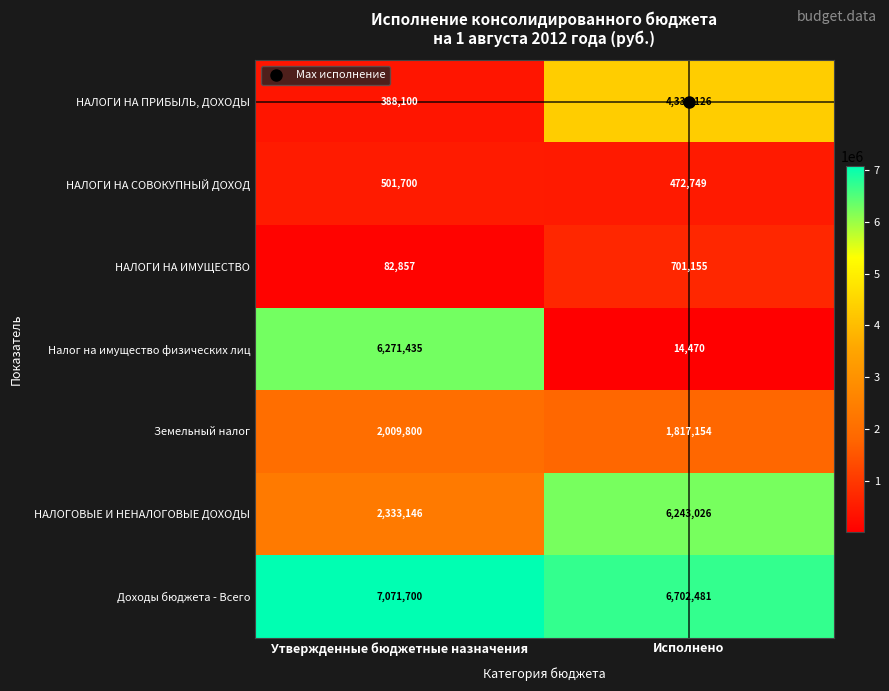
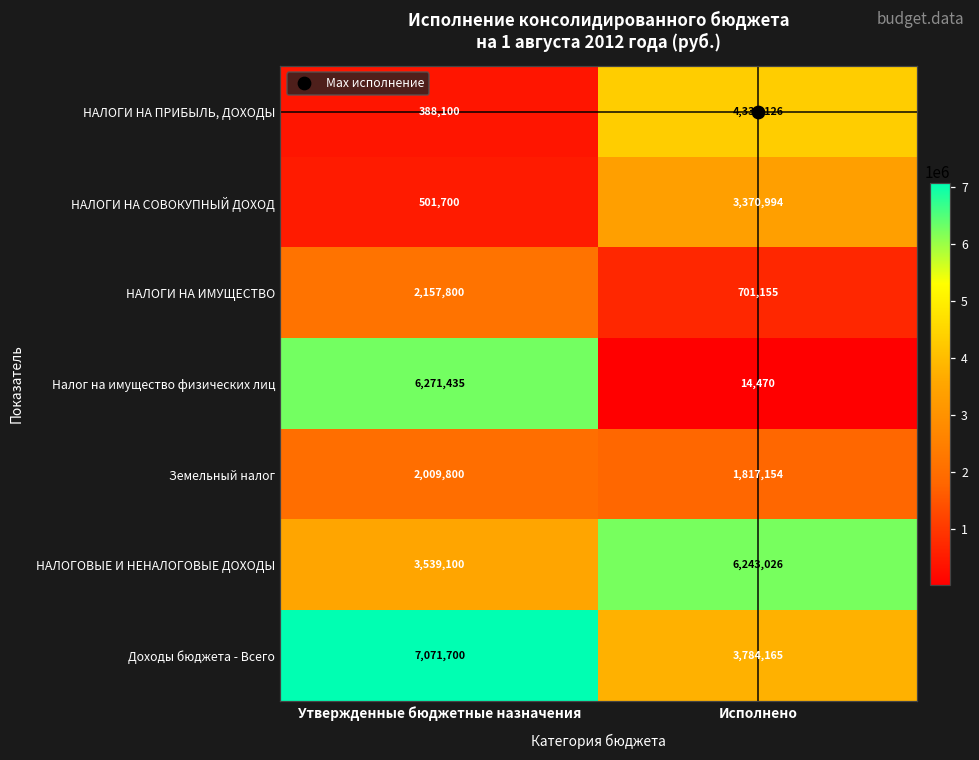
НАЛОГИ НА СОВОКУПНЫЙ ДОХОД, Исполнено: 472,749 -> 3,370,994
НАЛОГИ НА ИМУЩЕСТВО, Утвержденные бюджетные назначения: 82,857 -> 2,157,800
НАЛОГОВЫЕ И НЕНАЛОГОВЫЕ ДОХОДЫ, Утвержденные бюджетные назначения: 2,333,146 -> 3,539,100
Доходы бюджета - Всего, Исполнено: 6,702,481 -> 3,784,165
